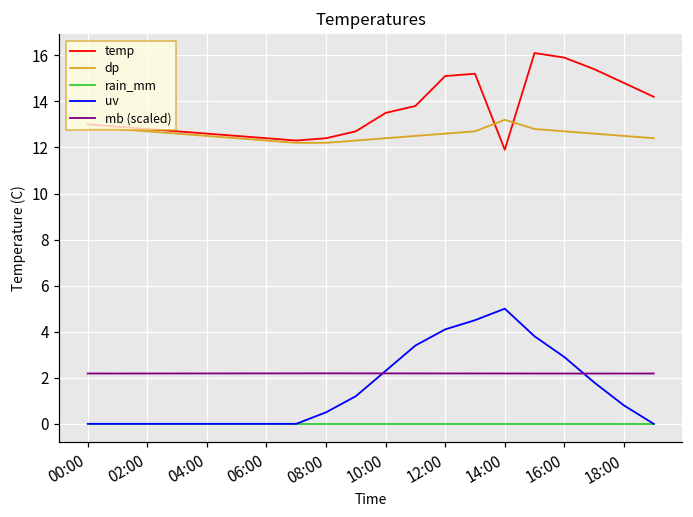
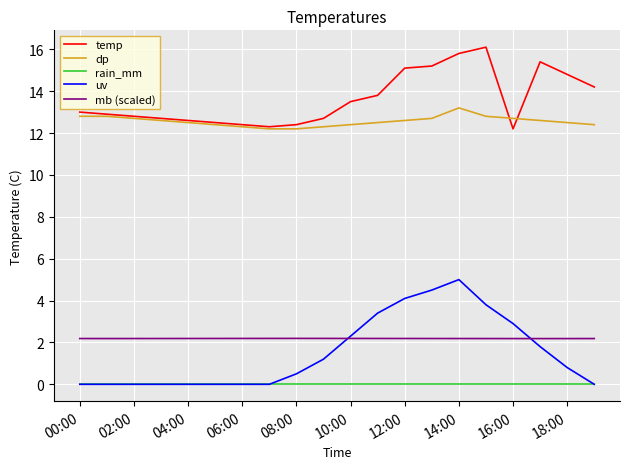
temp, 14:00: 11.9 -> 15.8
temp, 16:00: 15.9 -> 12.2
